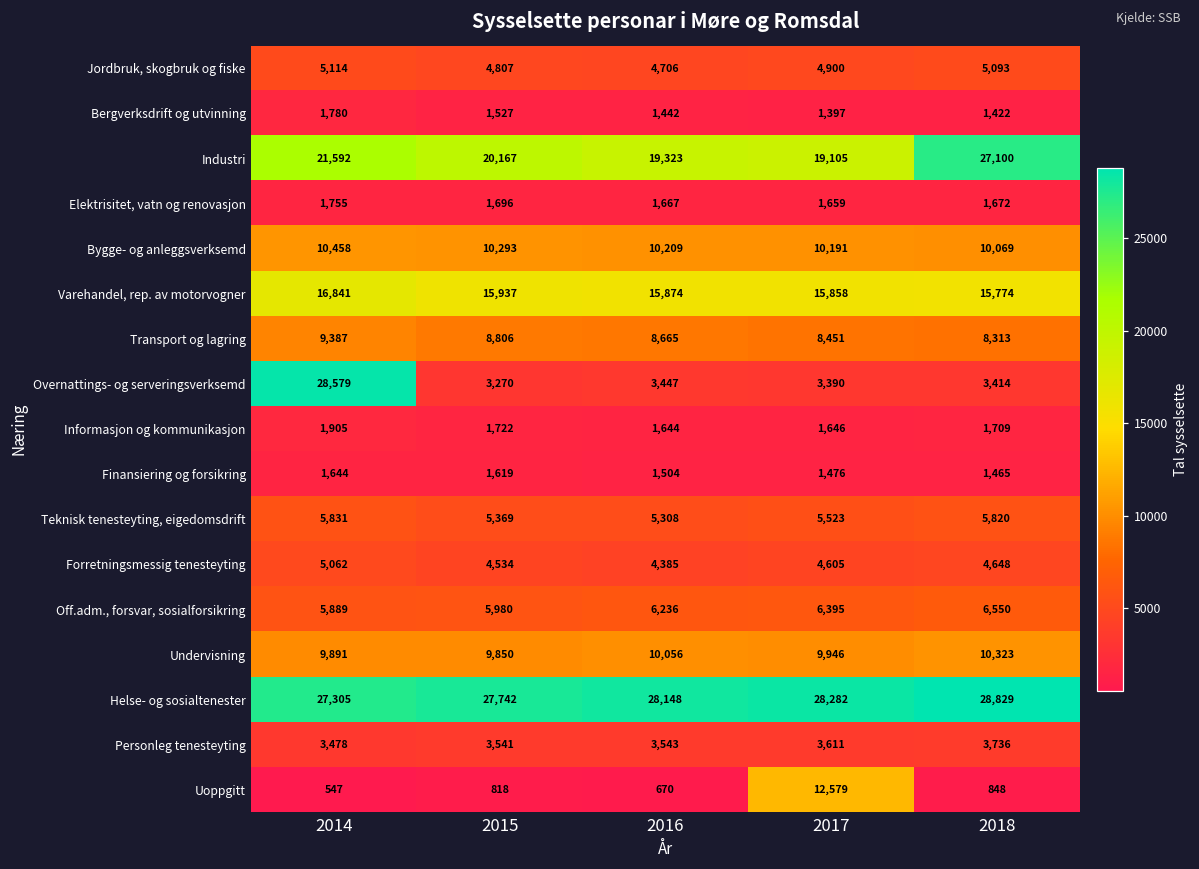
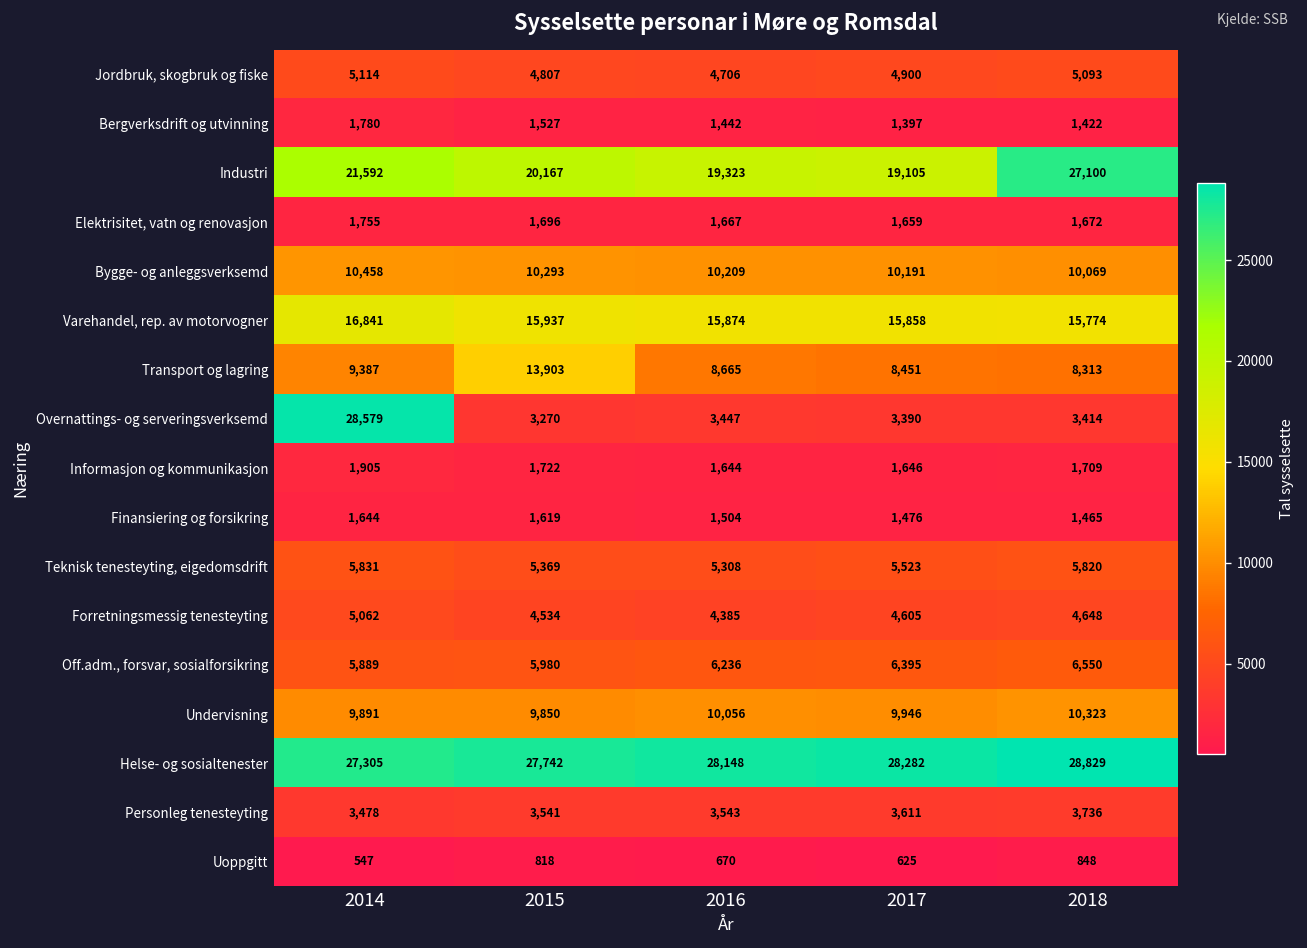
Transport og lagring, 2015: 8,806 -> 13,903
Uoppgitt, 2017: 12,579 -> 625
